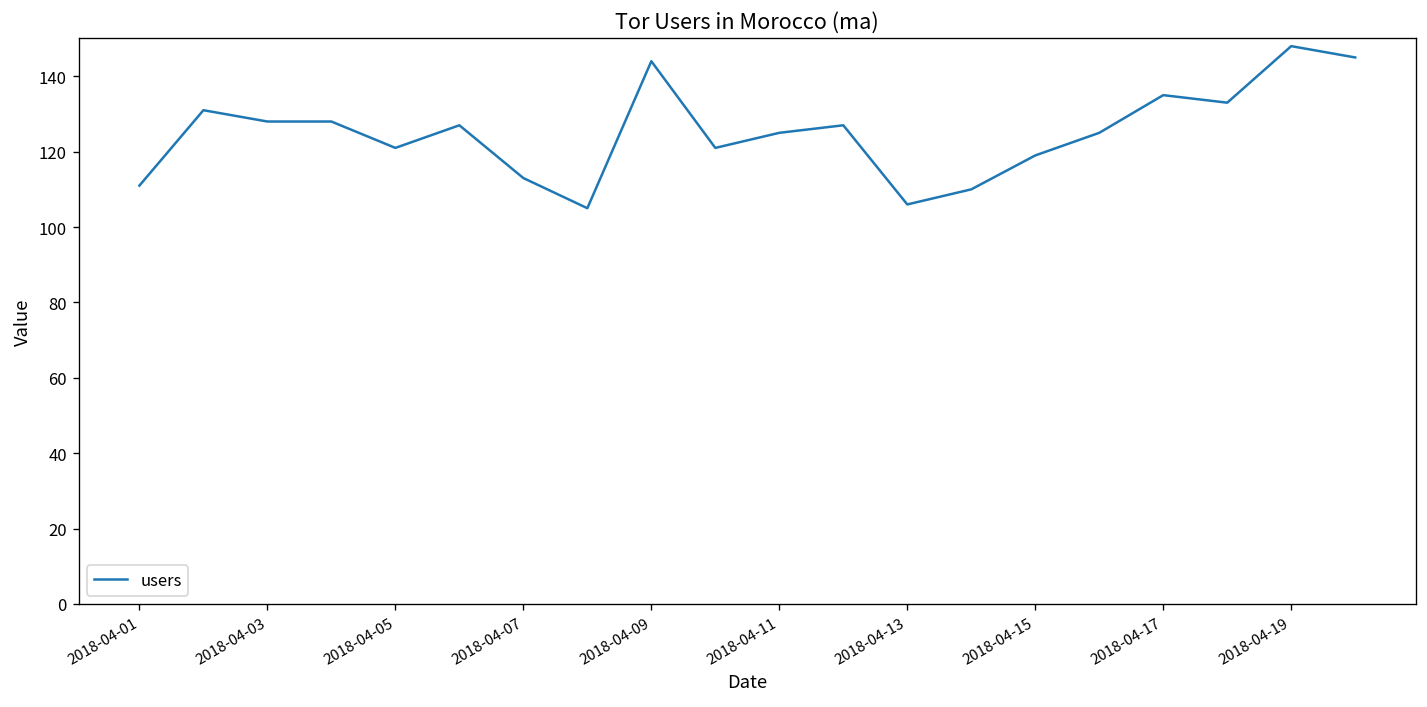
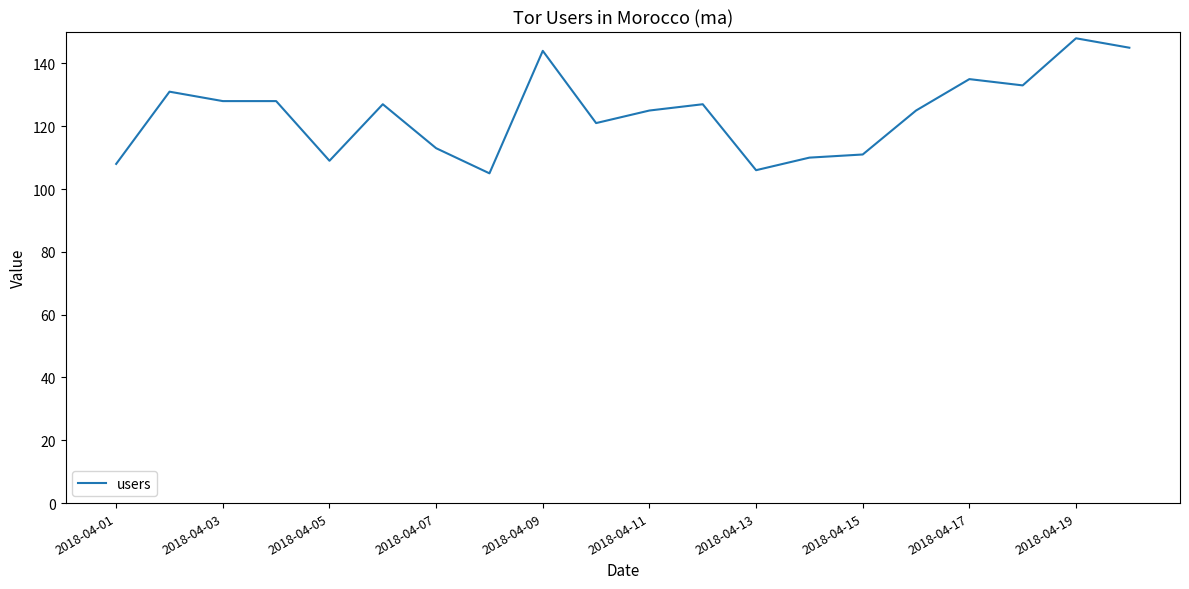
2018-04-01: 111 -> 108
2018-04-05: 121 -> 109
2018-04-15: 119 -> 111
